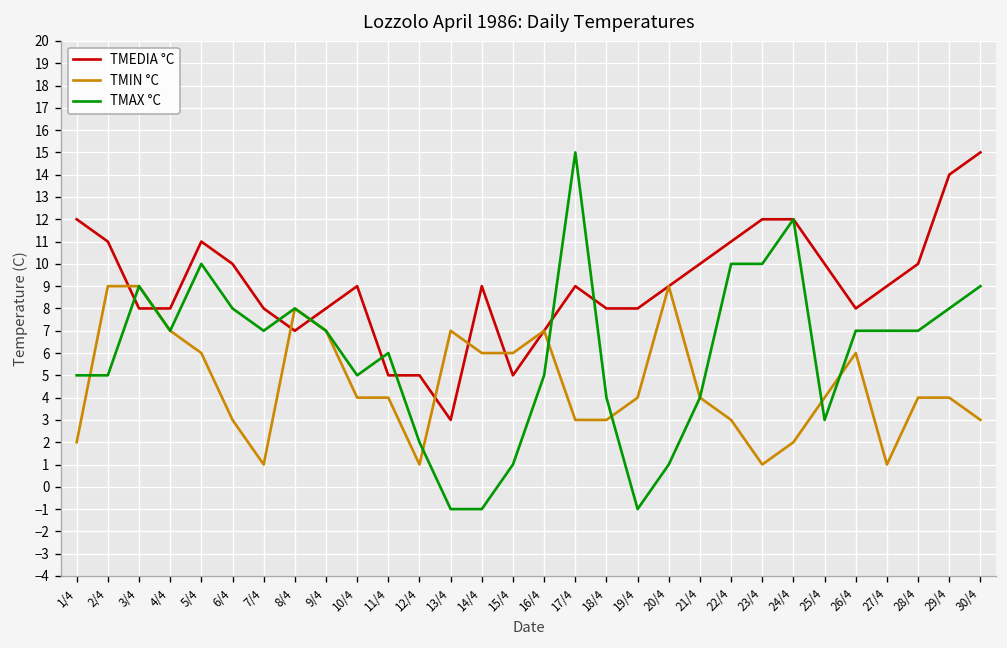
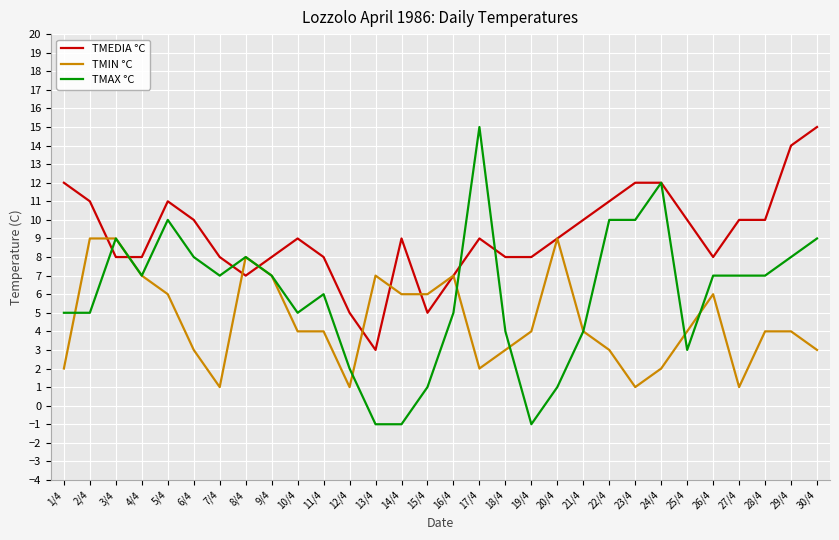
TMEDIA °C, 11/4: 5 -> 8
TMIN °C, 17/4: 3 -> 2
TMEDIA °C, 27/4: 9 -> 10
